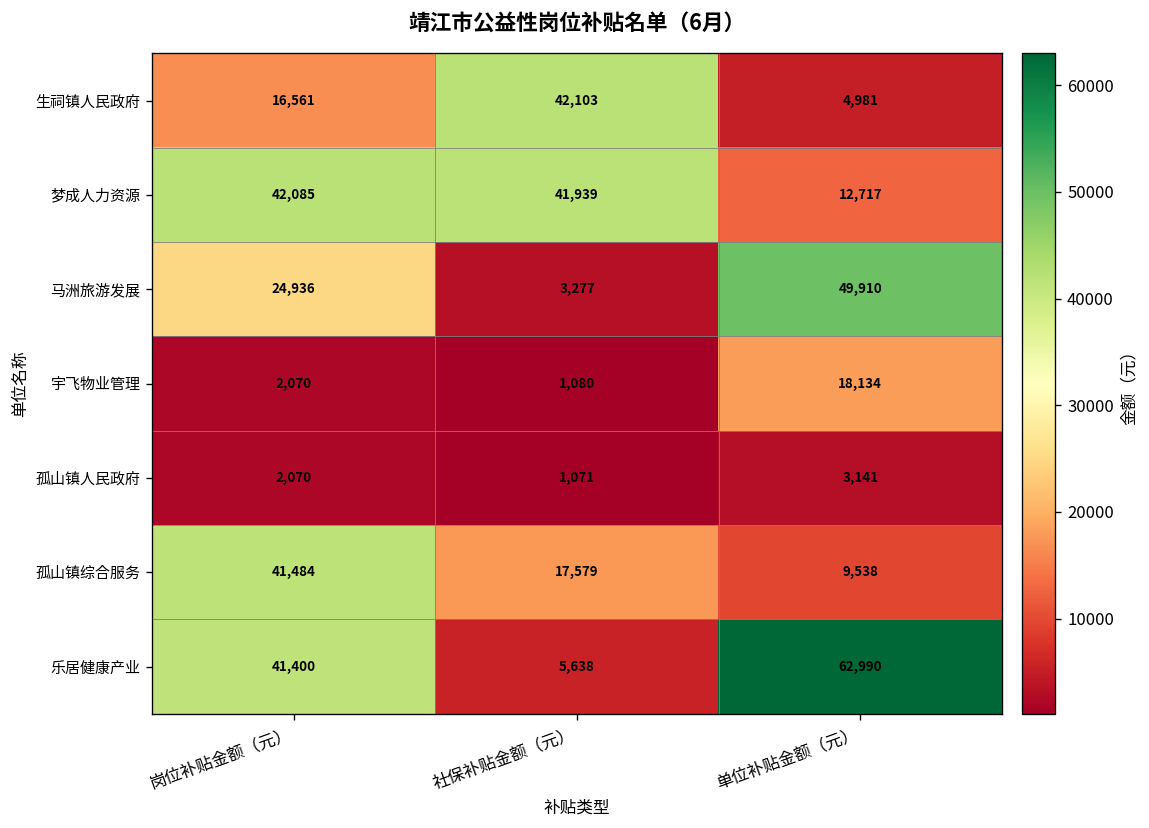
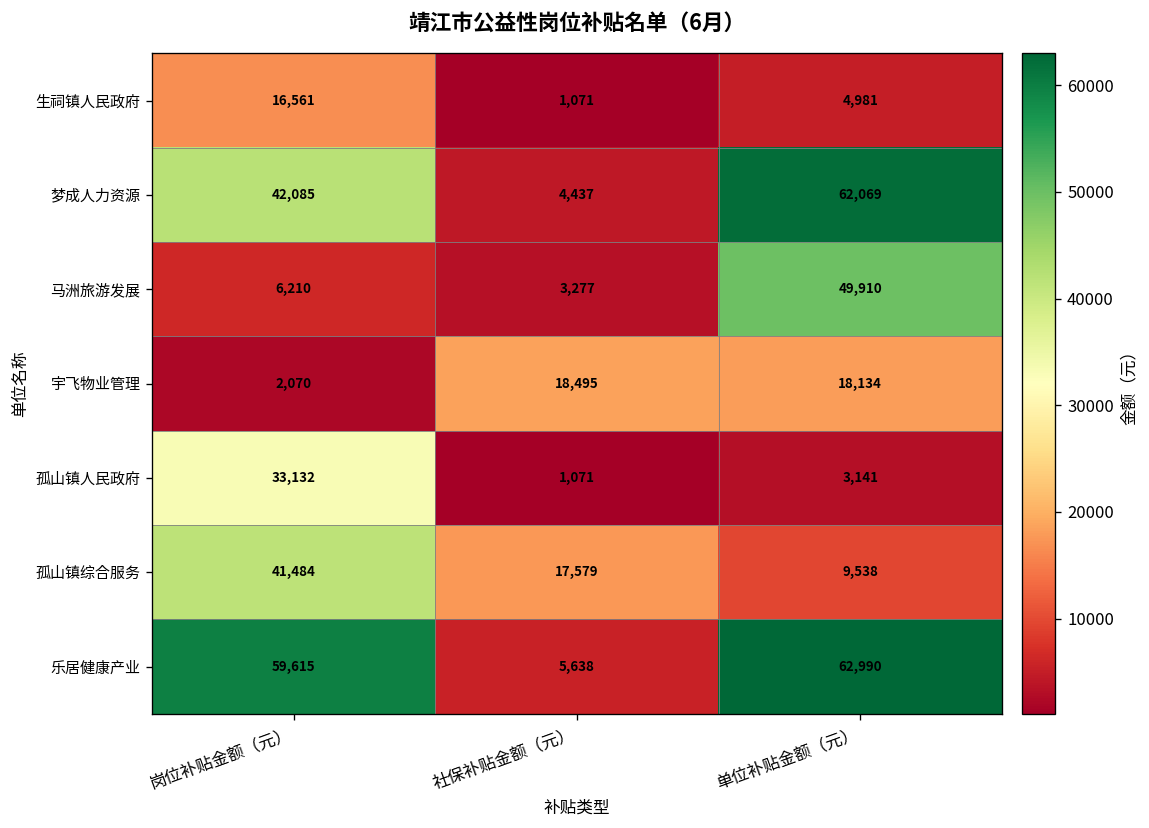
生祠镇人民政府, 社保补贴金额（元）: 42,103 -> 1,071
梦成人力资源, 社保补贴金额（元）: 41,939 -> 4,437
梦成人力资源, 单位补贴金额（元）: 12,717 -> 62,069
马洲旅游发展, 岗位补贴金额（元）: 24,936 -> 6,210
宇飞物业管理, 社保补贴金额（元）: 1,080 -> 18,495
孤山镇人民政府, 岗位补贴金额（元）: 2,070 -> 33,132
乐居健康产业, 岗位补贴金额（元）: 41,400 -> 59,615
